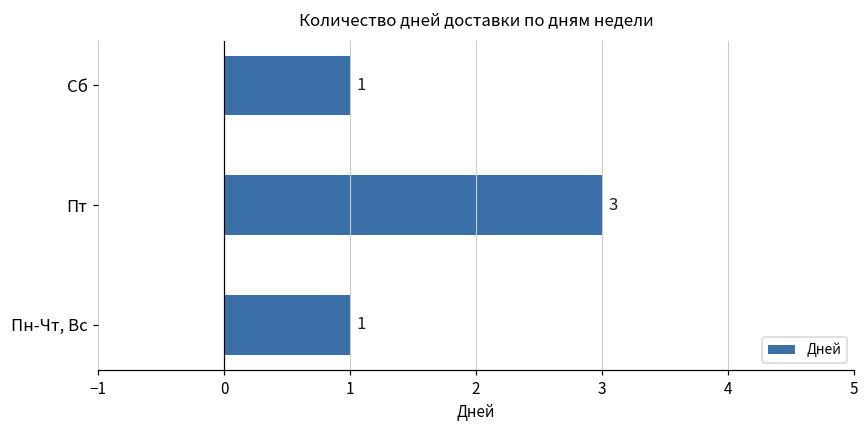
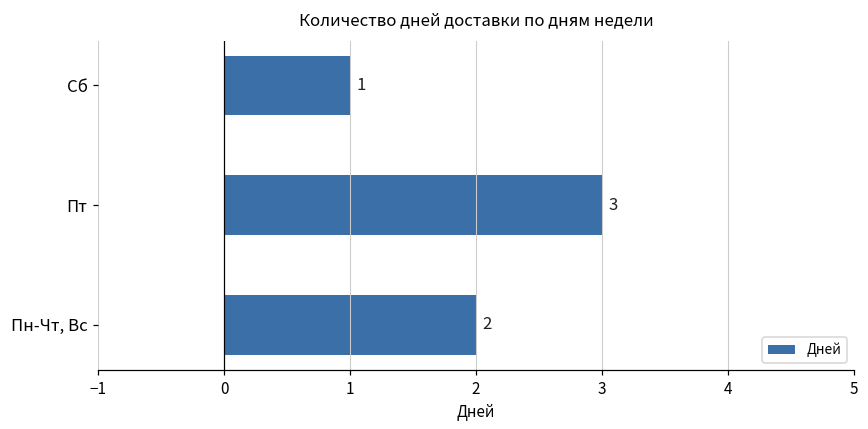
Пн-Чт, Вс: 1 -> 2
